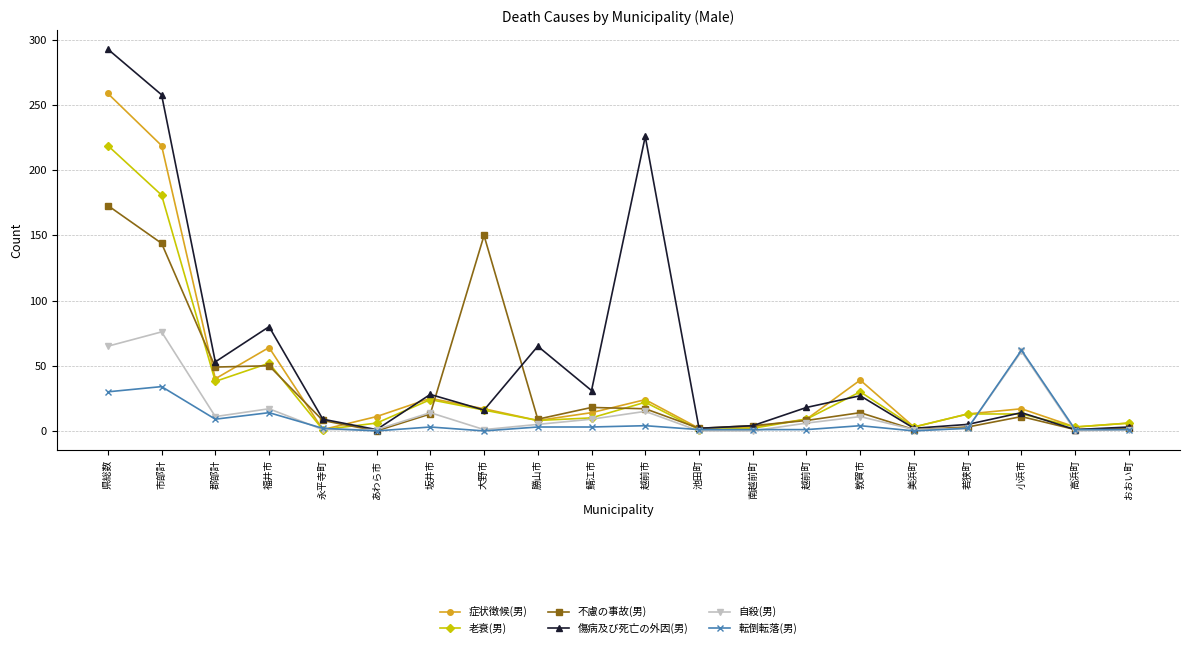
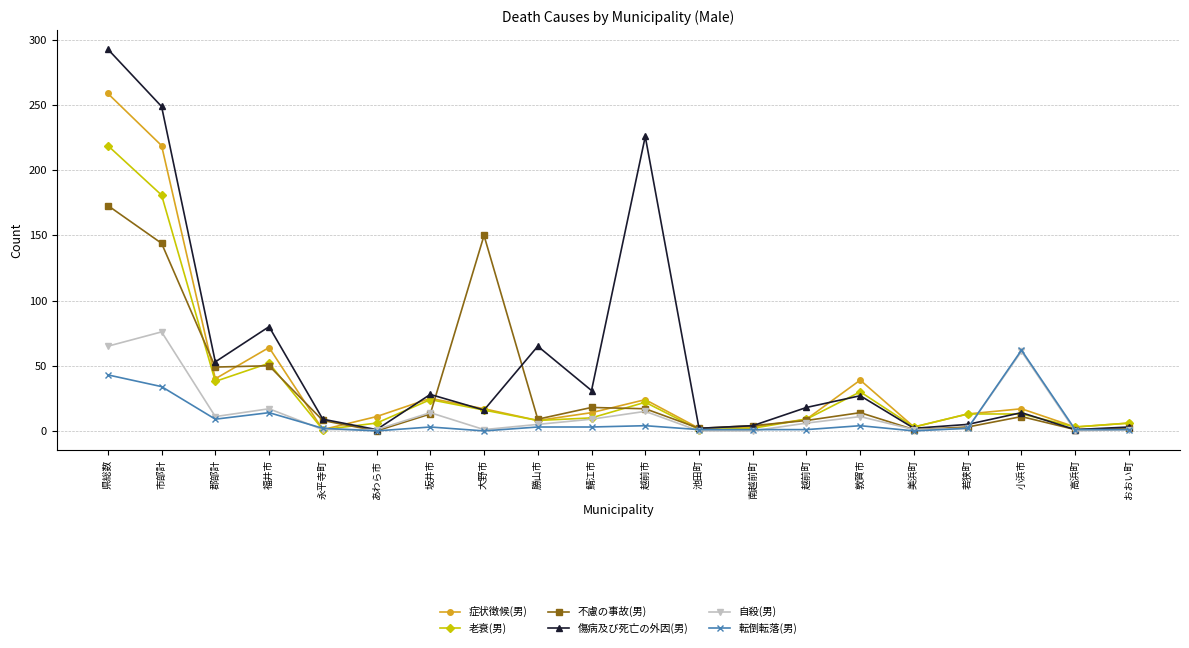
転倒転落(男), 県総数: 30 -> 43
傷病及び死亡の外因(男), 市部計: 258 -> 249
